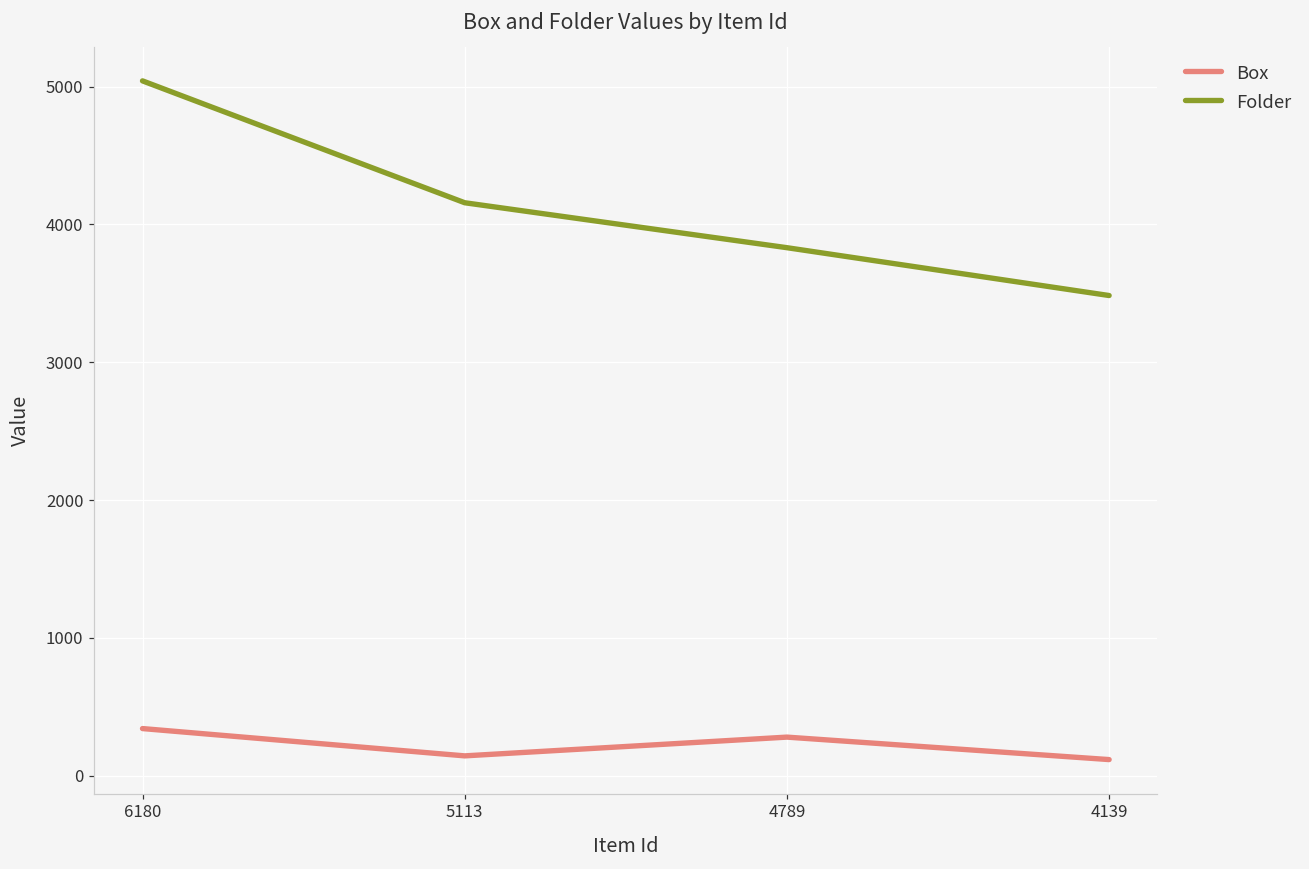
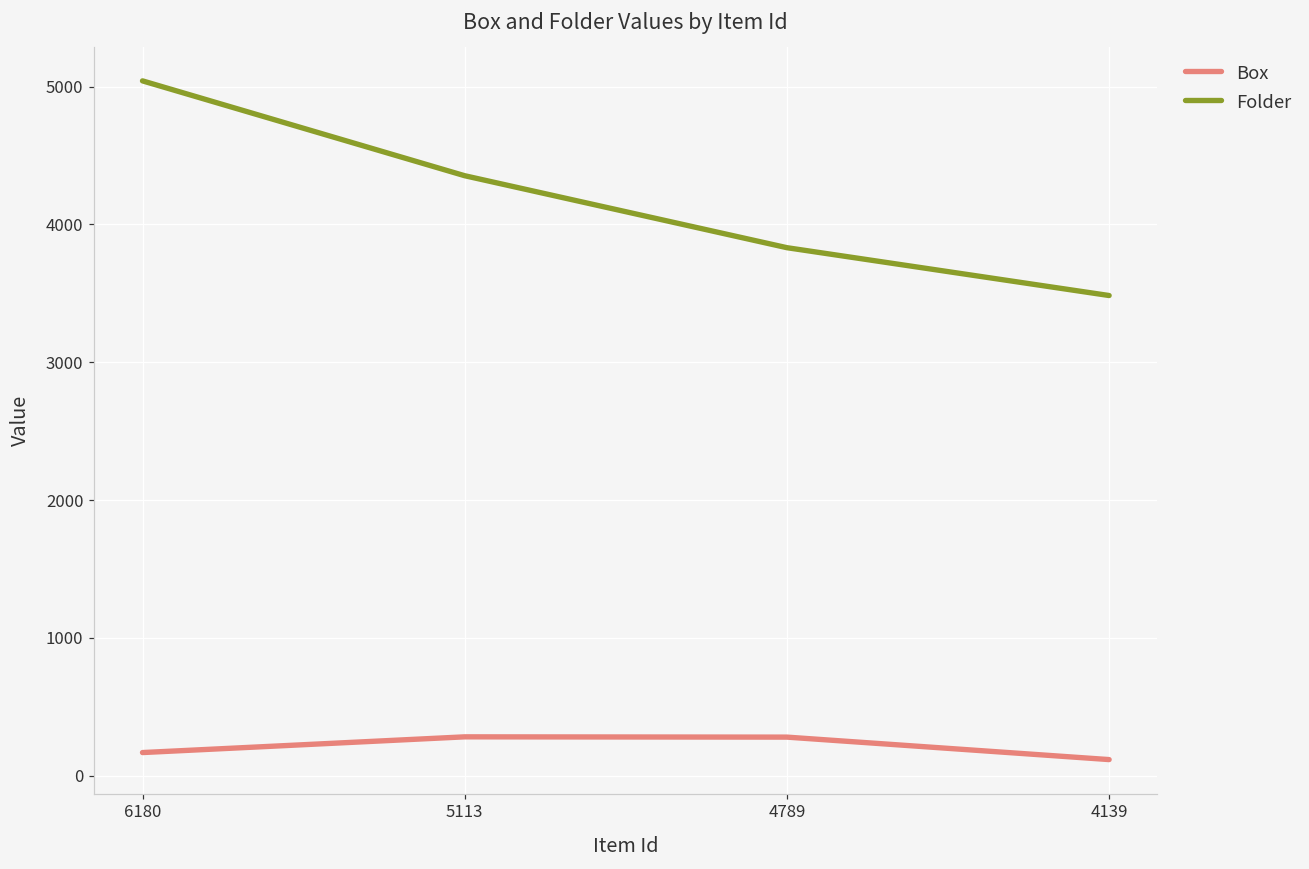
Box, 6180: 340 -> 170
Box, 5113: 150 -> 280
Folder, 5113: 4160 -> 4350
